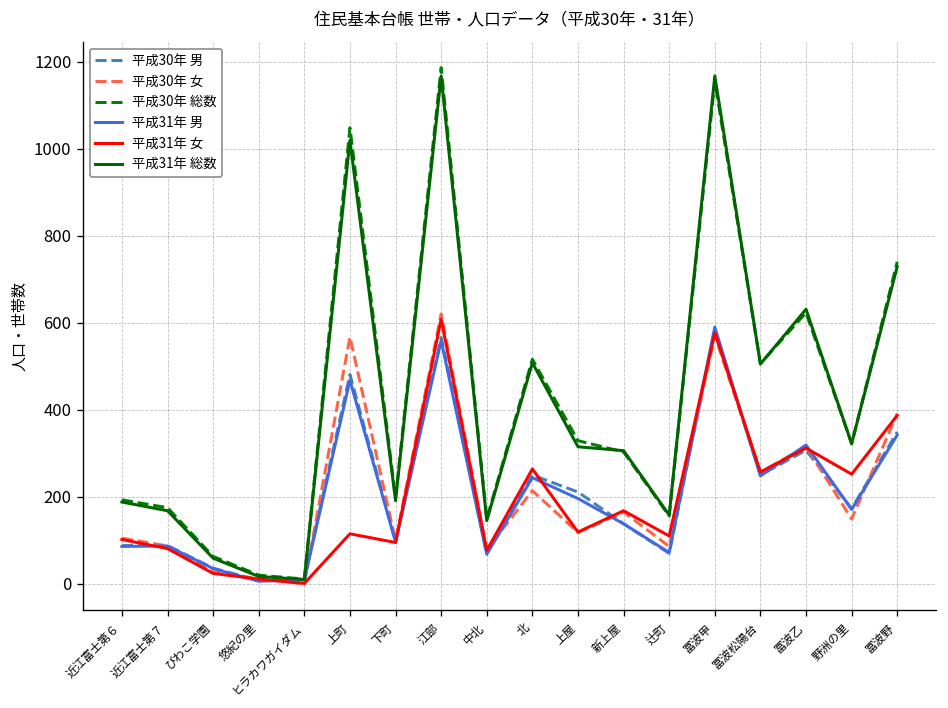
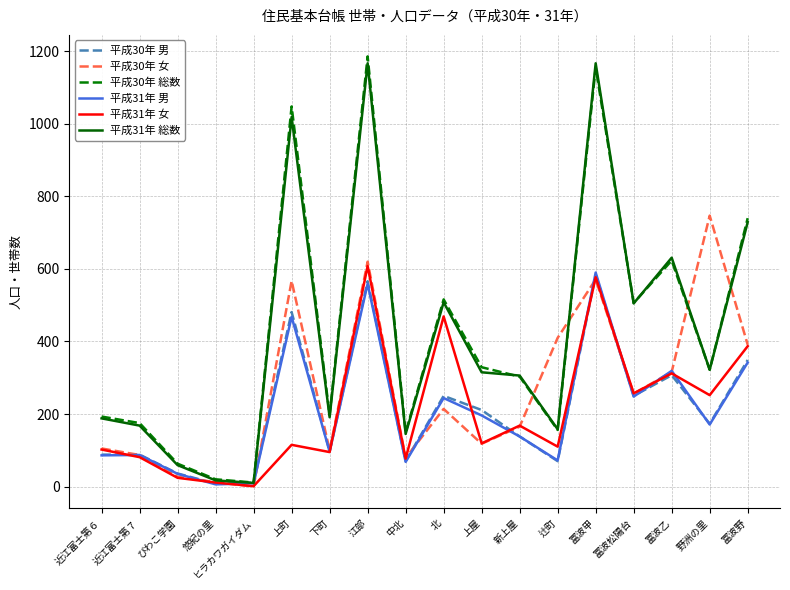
平成31年 女, 北: 260 -> 470
平成30年 女, 辻町: 90 -> 410
平成30年 女, 野洲の里: 150 -> 750
